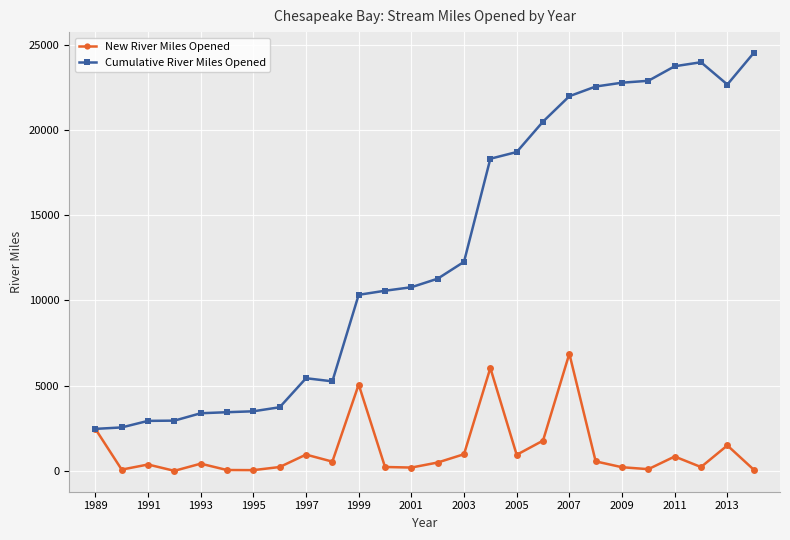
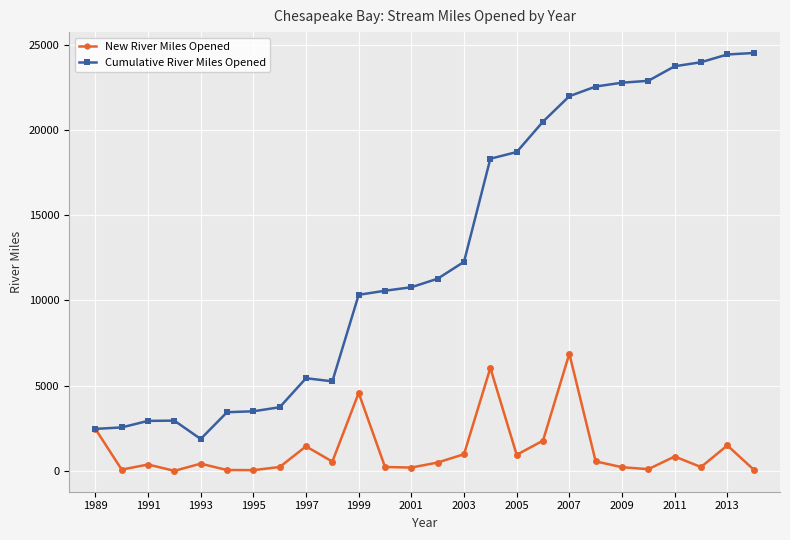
Cumulative River Miles Opened, 1993: 3400 -> 1900
New River Miles Opened, 1997: 1000 -> 1400
New River Miles Opened, 1999: 5100 -> 4600
Cumulative River Miles Opened, 2013: 22700 -> 24400
